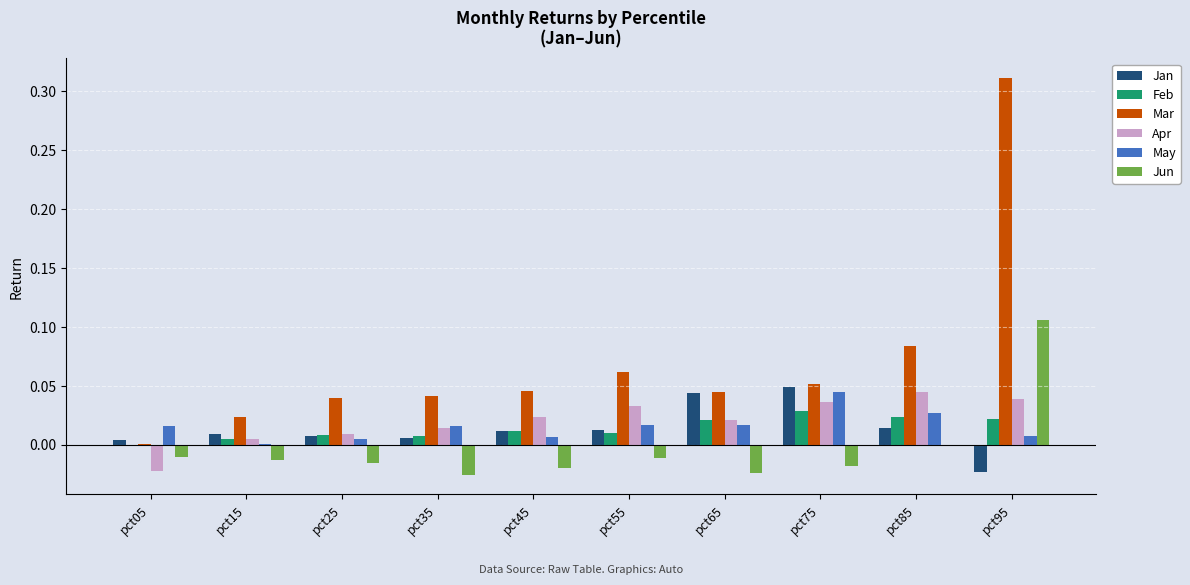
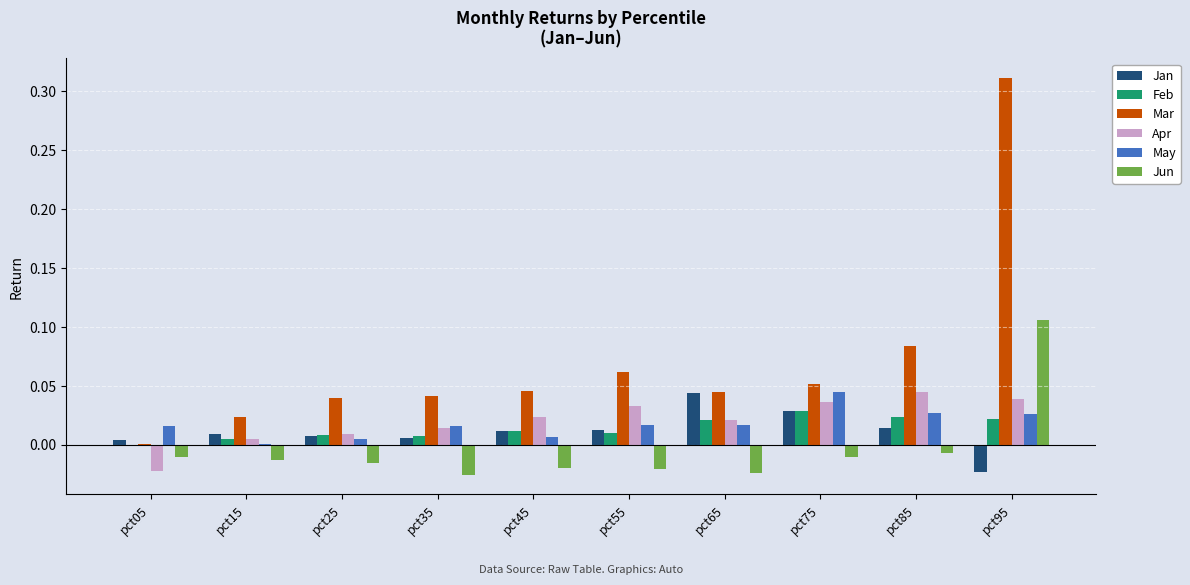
Jun, pct55: -0.012 -> -0.020
Jan, pct75: 0.049 -> 0.028
Jun, pct75: -0.018 -> -0.010
Jun, pct85: 0.000 -> -0.007
May, pct95: 0.007 -> 0.026
